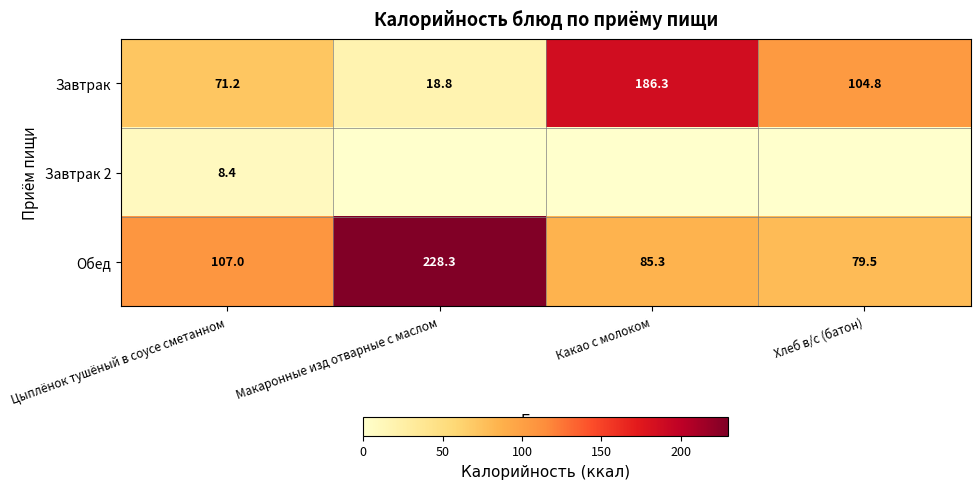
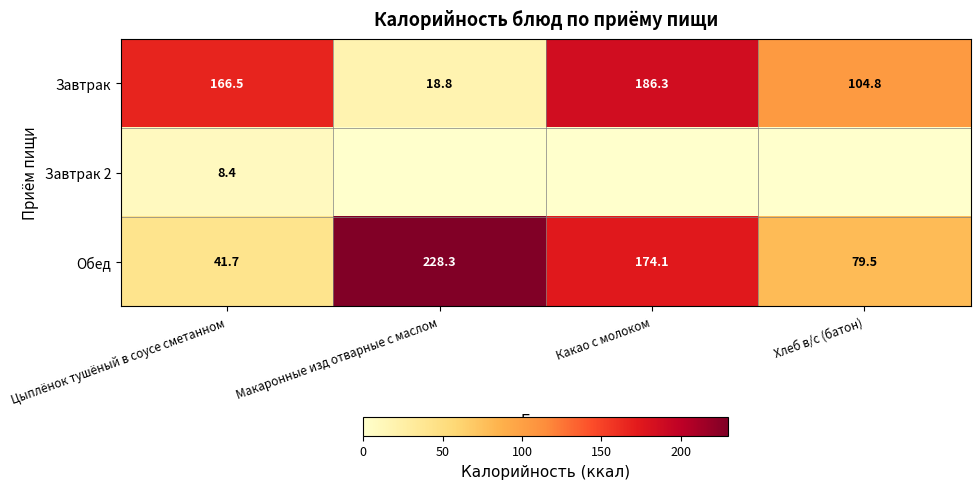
Завтрак, Цыплёнок тушёный в соусе сметанном: 71.2 -> 166.5
Обед, Цыплёнок тушёный в соусе сметанном: 107.0 -> 41.7
Обед, Какао с молоком: 85.3 -> 174.1
